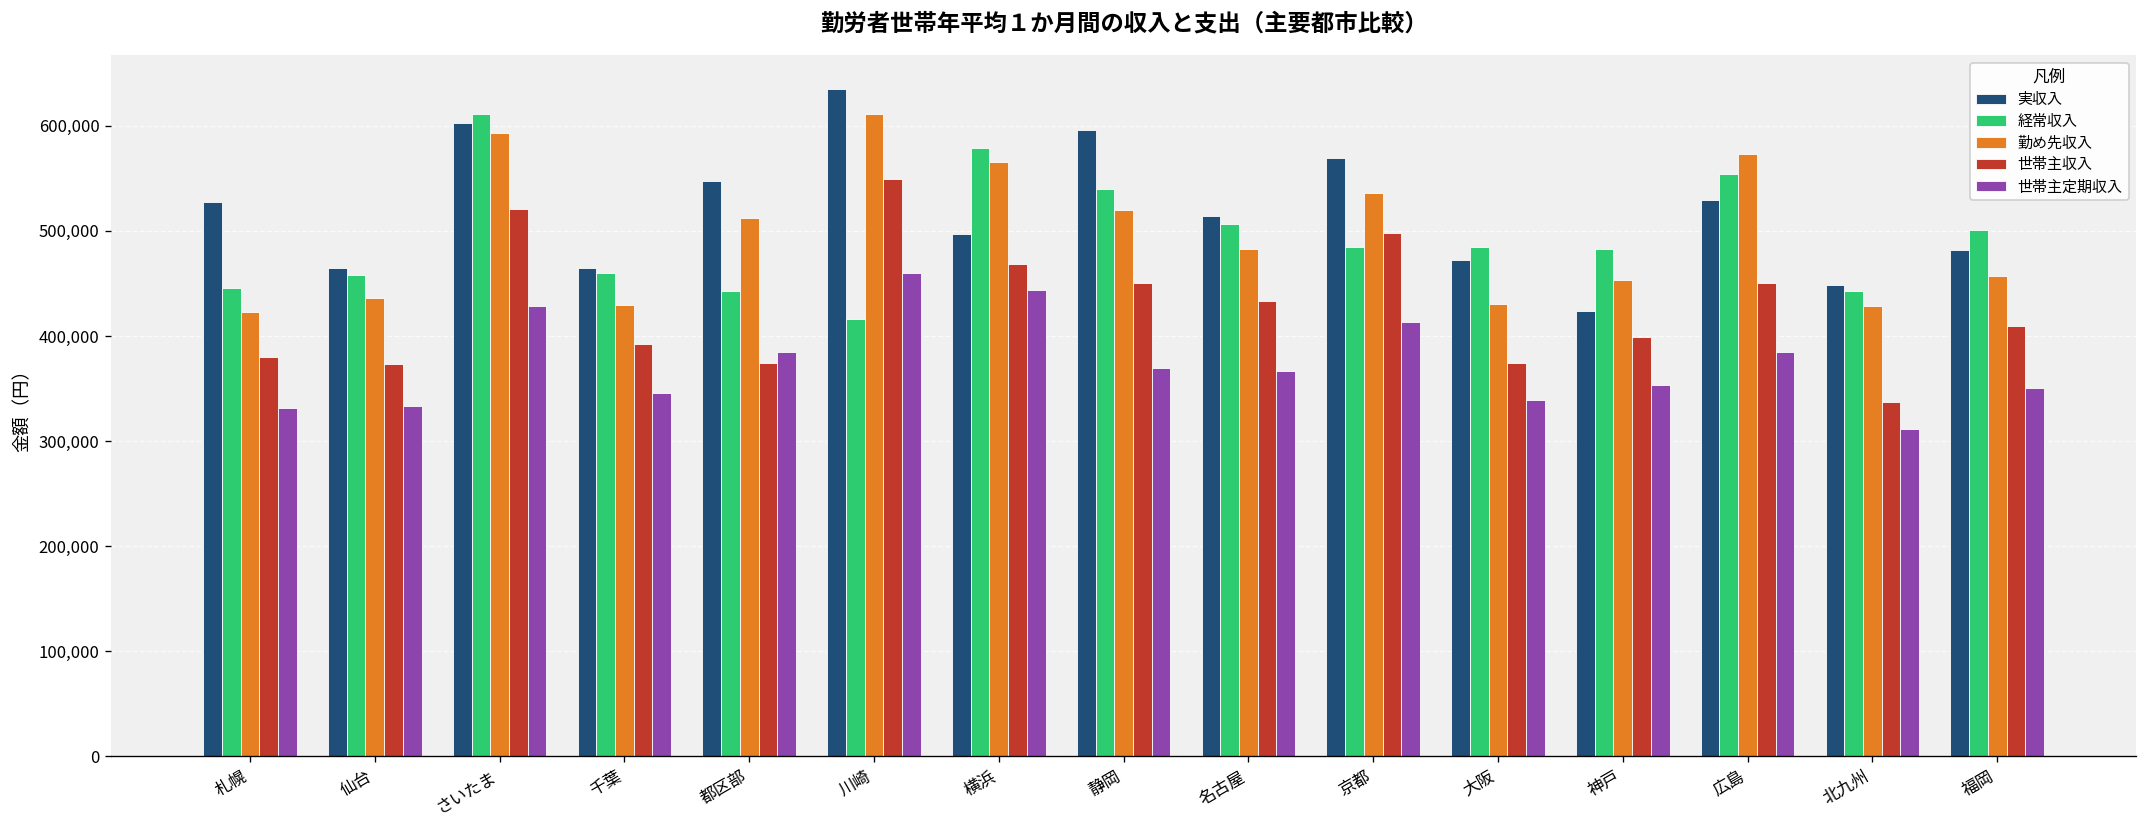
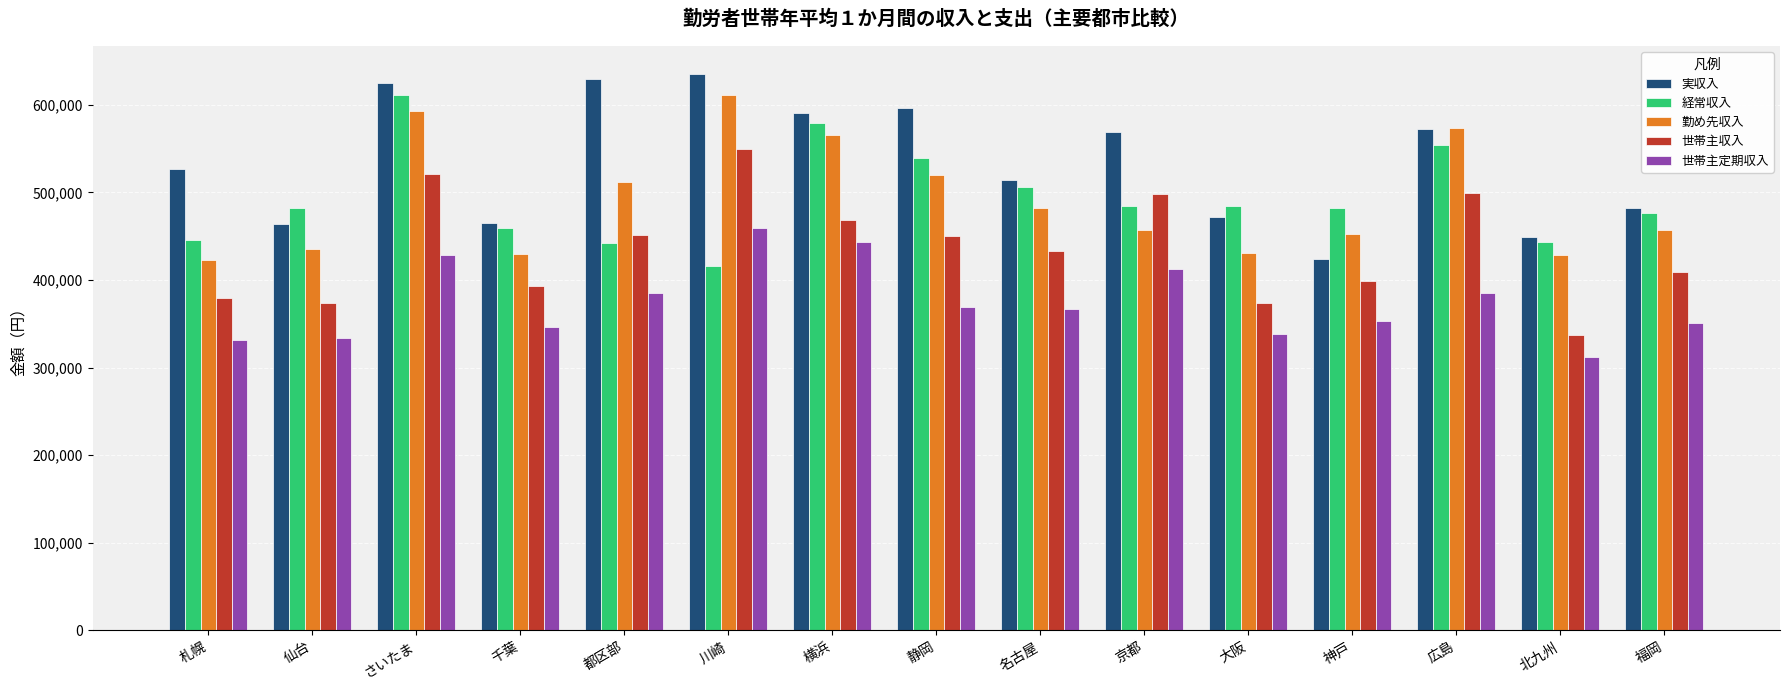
経常収入, 仙台: 460,000 -> 480,000
実収入, さいたま: 600,000 -> 630,000
実収入, 都区部: 550,000 -> 630,000
世帯主収入, 都区部: 370,000 -> 450,000
実収入, 横浜: 500,000 -> 590,000
勤め先収入, 京都: 540,000 -> 460,000
実収入, 広島: 530,000 -> 570,000
世帯主収入, 広島: 450,000 -> 500,000
経常収入, 福岡: 500,000 -> 480,000
